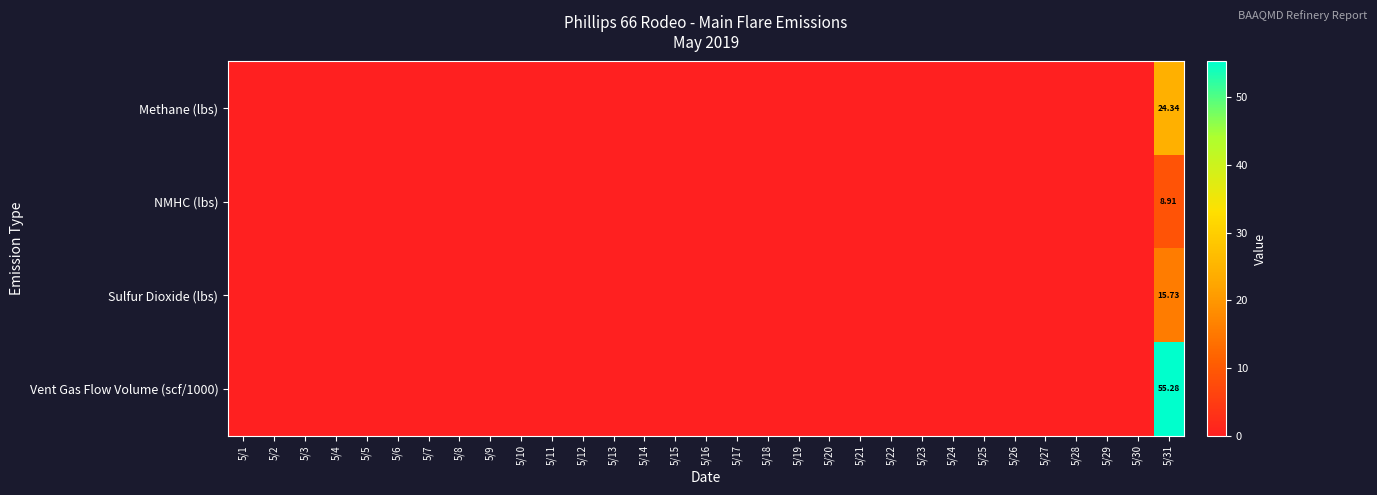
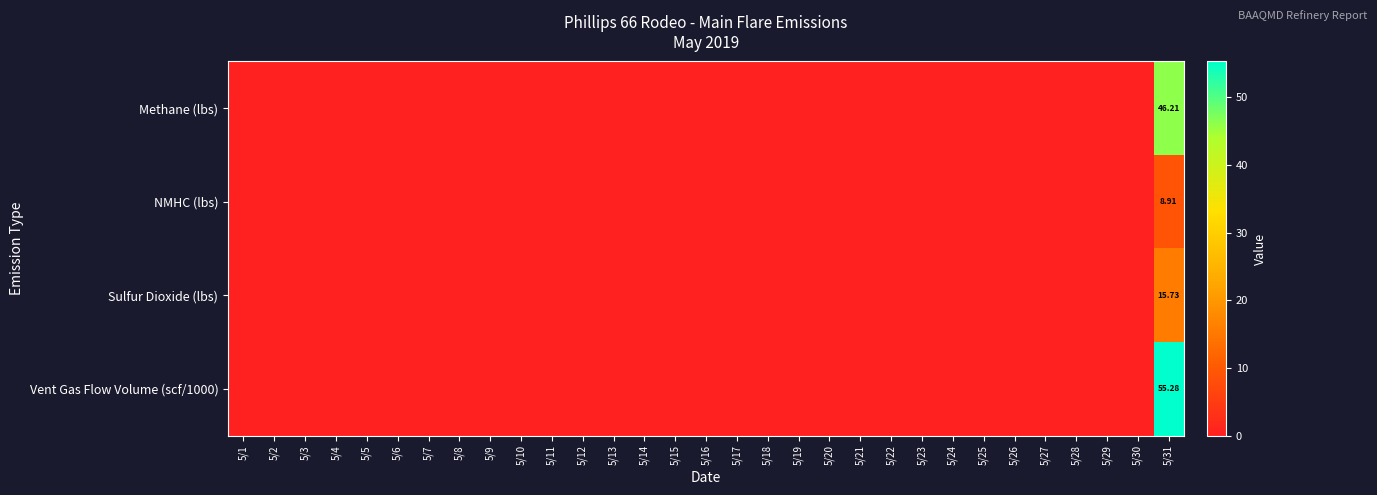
Methane (lbs), 5/31: 24.34 -> 46.21
